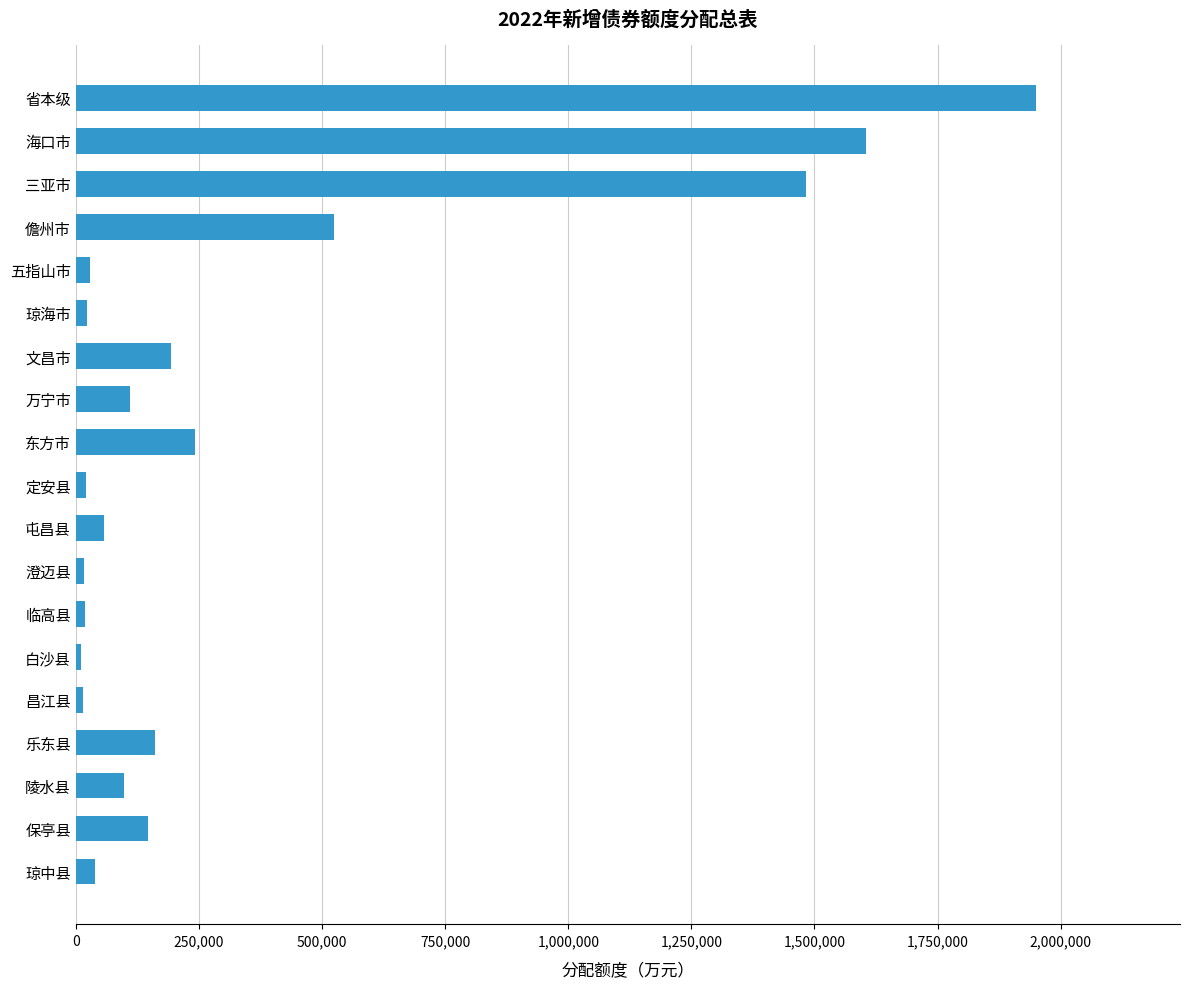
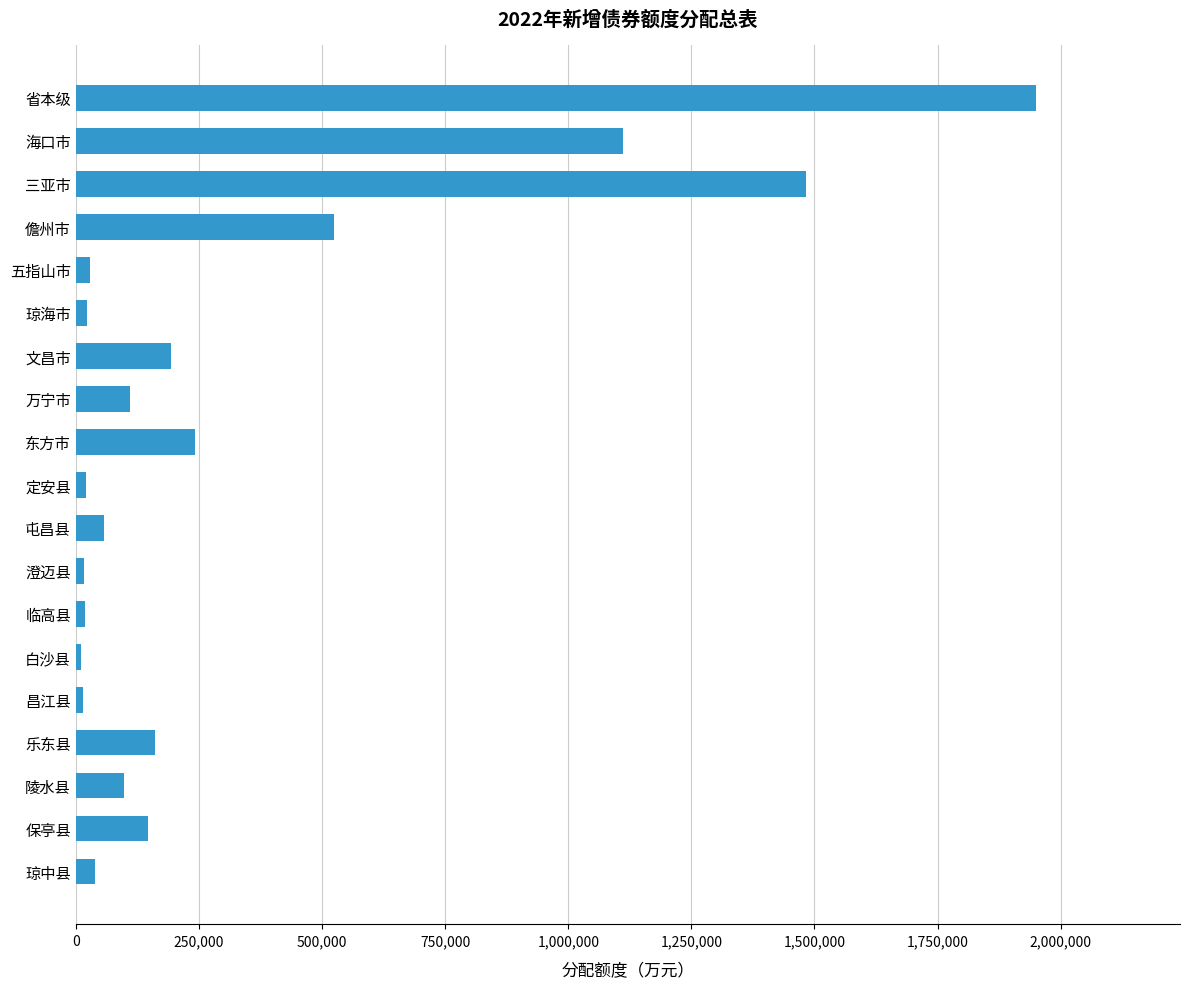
海口市: 1,600,000 -> 1,110,000
